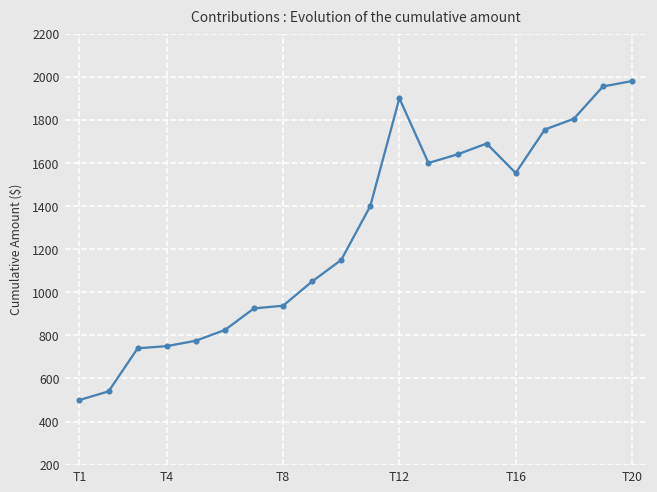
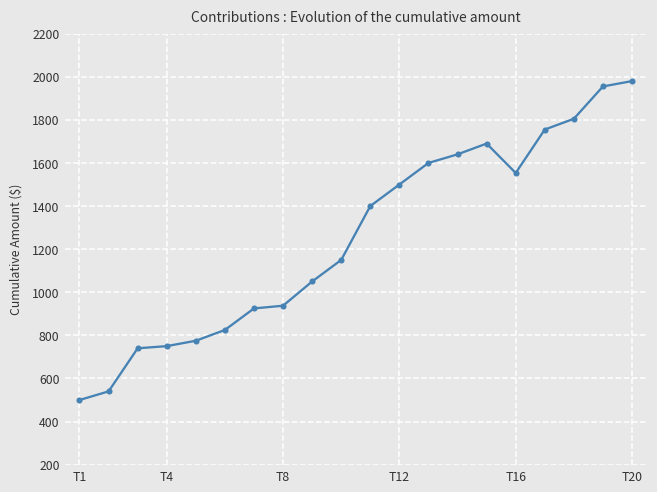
T12: 1900 -> 1500
